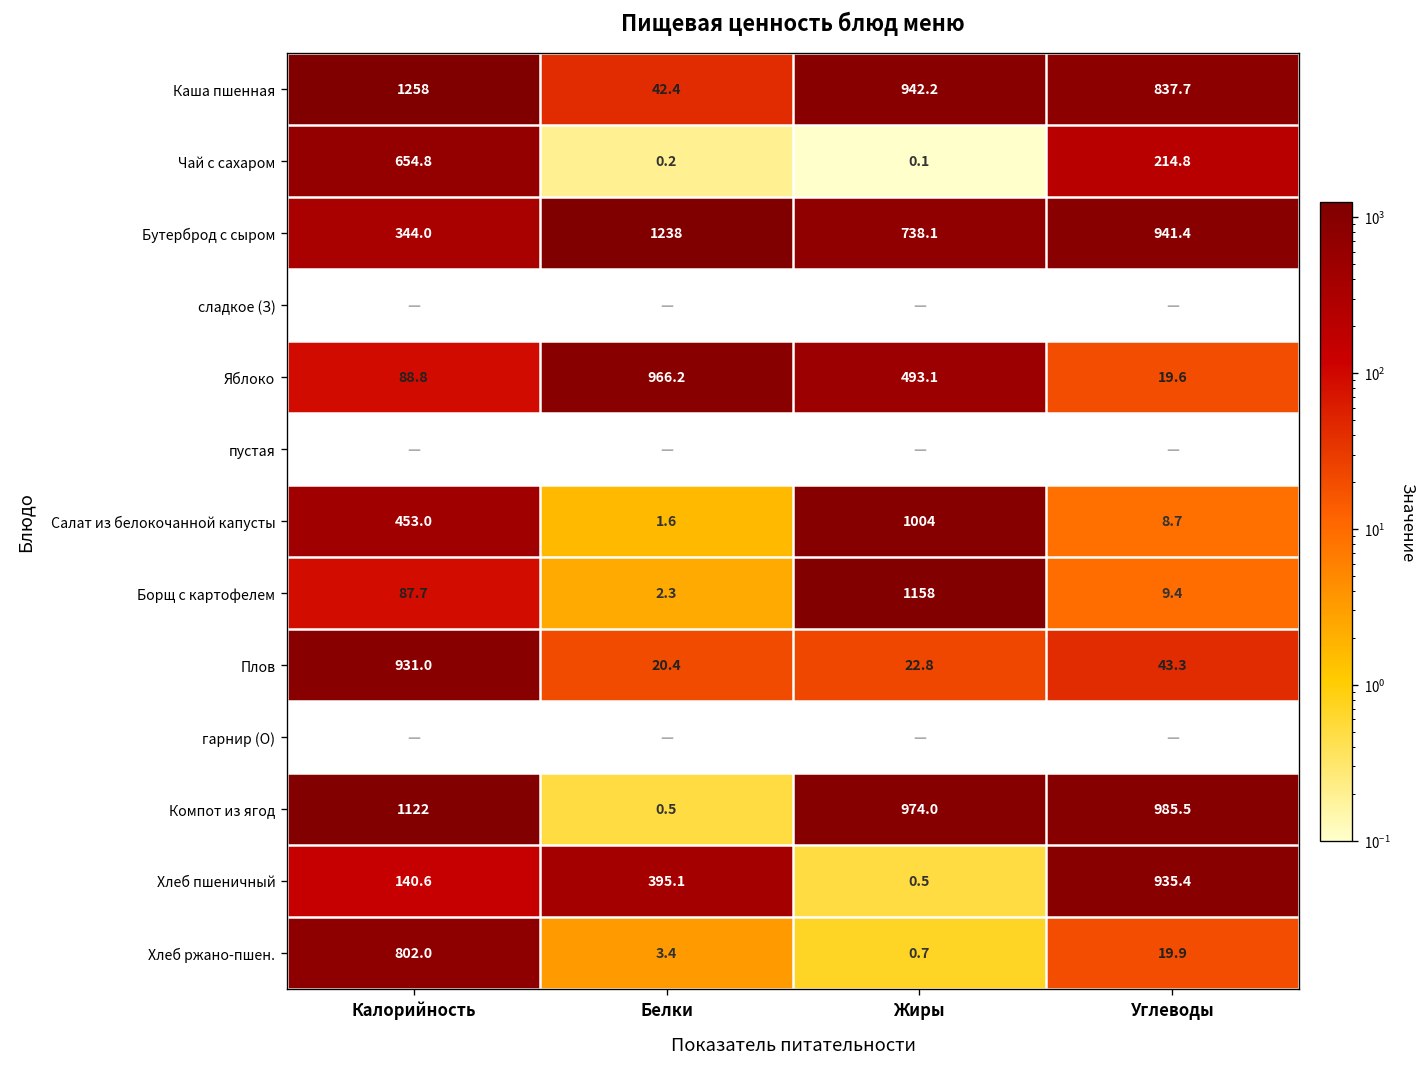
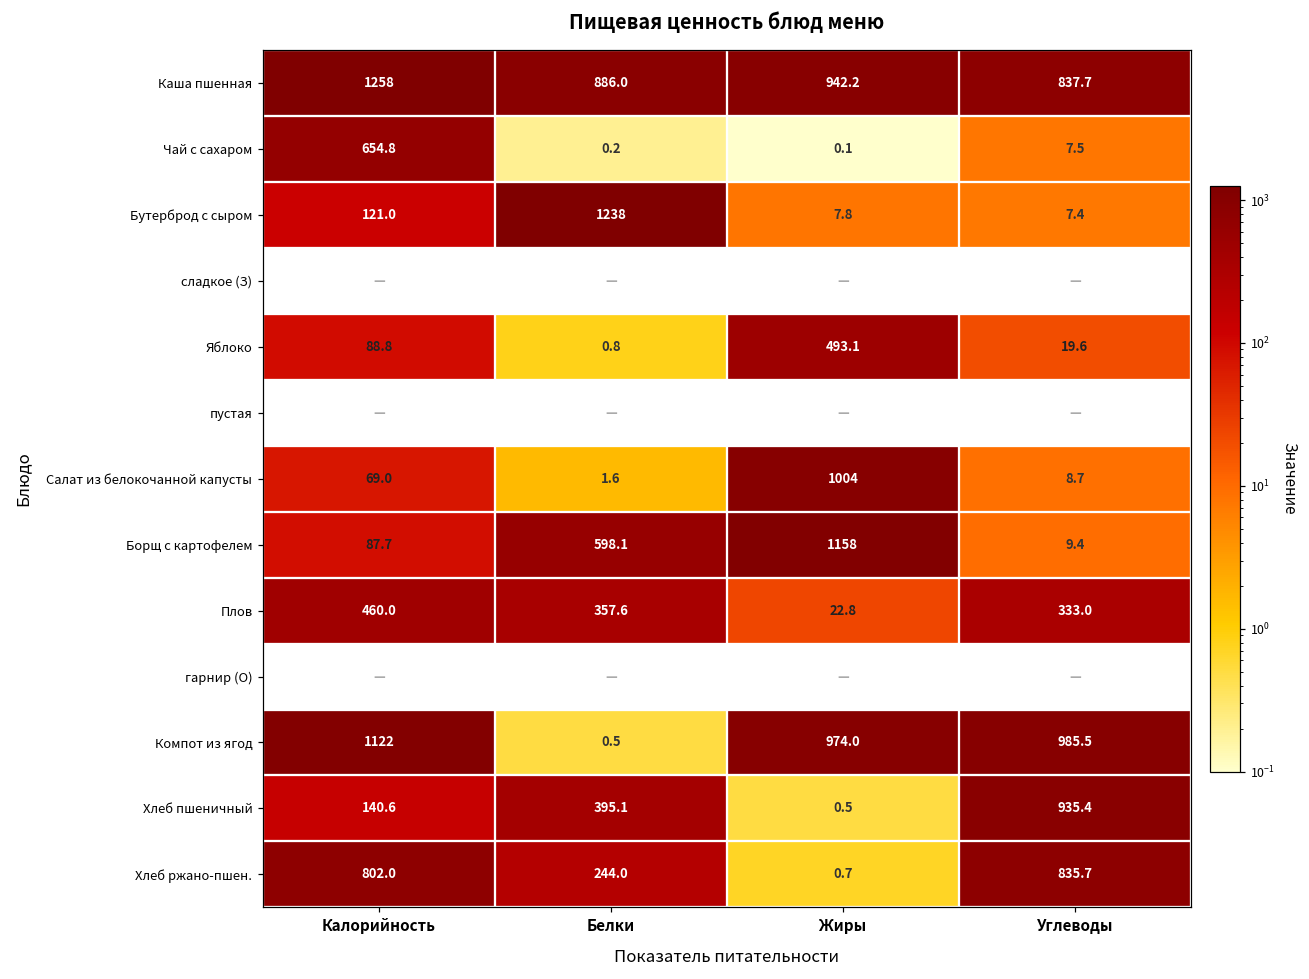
Каша пшенная, Белки: 42.4 -> 886.0
Чай с сахаром, Углеводы: 214.8 -> 7.5
Бутерброд с сыром, Калорийность: 344.0 -> 121.0
Бутерброд с сыром, Жиры: 738.1 -> 7.8
Бутерброд с сыром, Углеводы: 941.4 -> 7.4
Яблоко, Белки: 966.2 -> 0.8
Салат из белокочанной капусты, Калорийность: 453.0 -> 69.0
Борщ с картофелем, Белки: 2.3 -> 598.1
Плов, Калорийность: 931.0 -> 460.0
Плов, Белки: 20.4 -> 357.6
Плов, Углеводы: 43.3 -> 333.0
Хлеб ржано-пшен., Белки: 3.4 -> 244.0
Хлеб ржано-пшен., Углеводы: 19.9 -> 835.7
